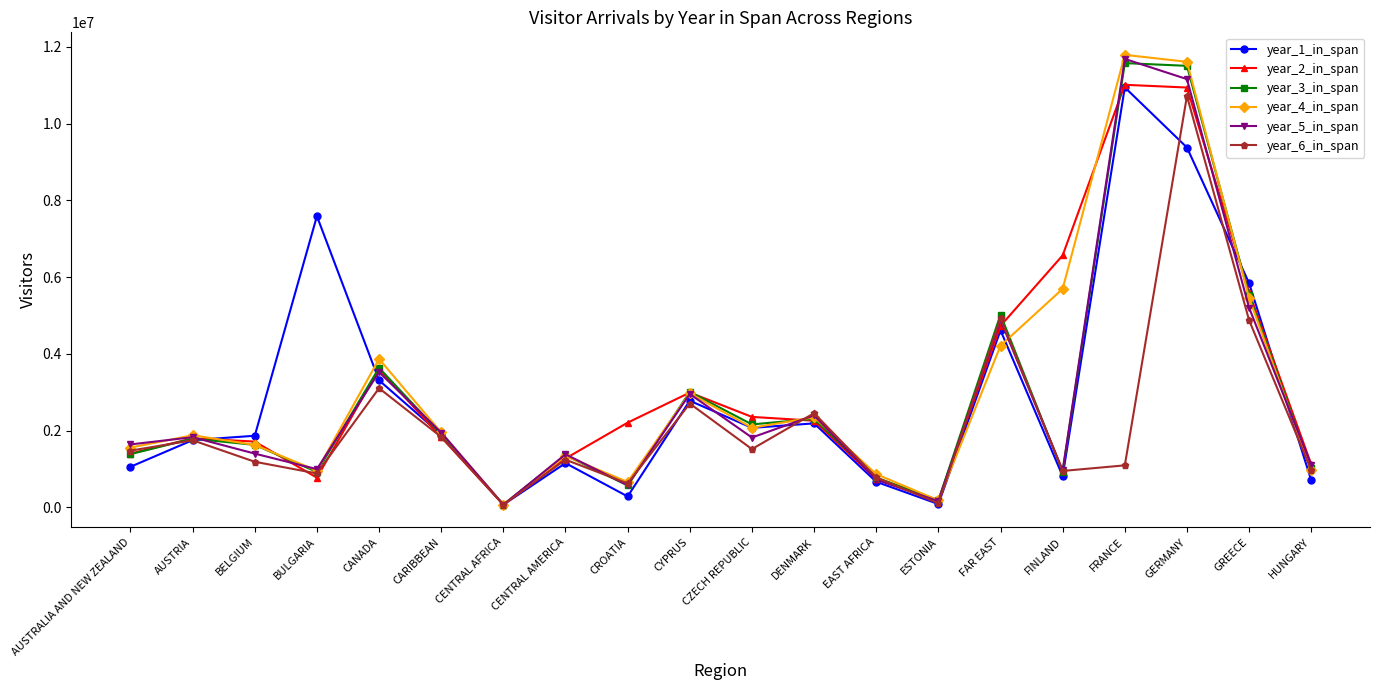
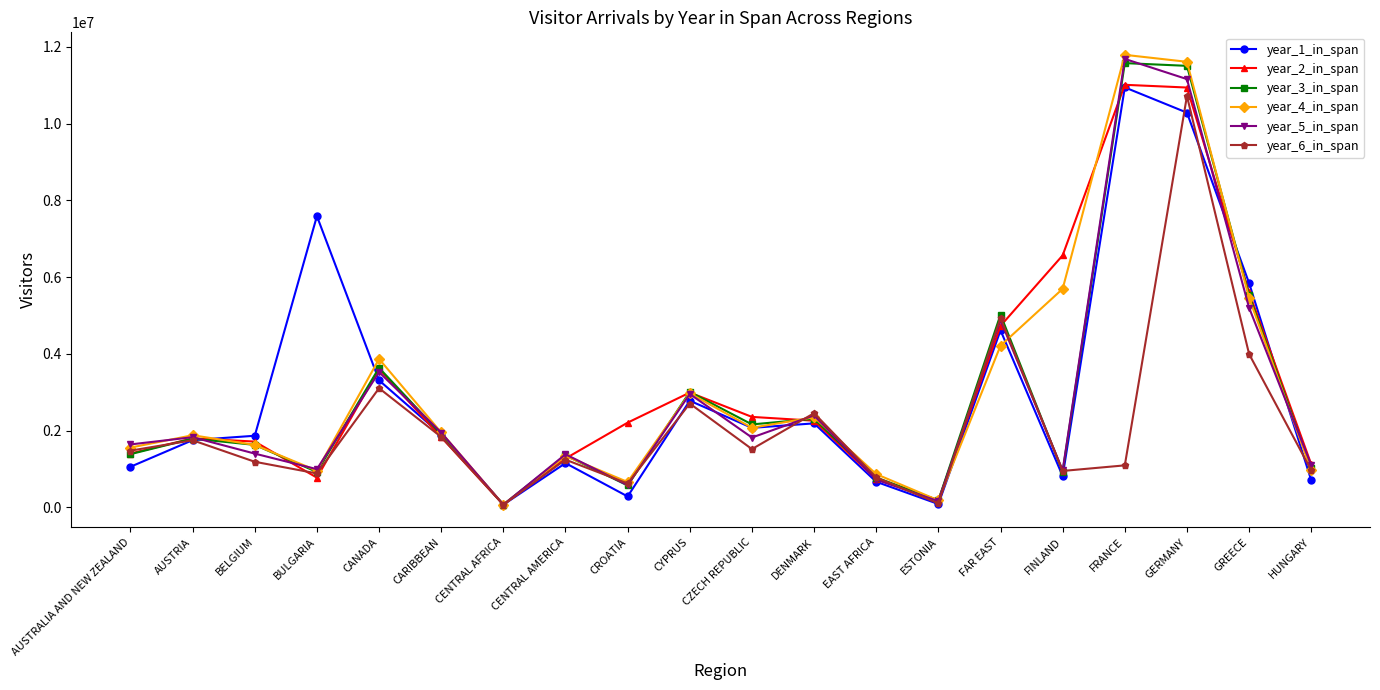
year_1_in_span, GERMANY: 9400000 -> 10300000
year_6_in_span, GREECE: 4900000 -> 4000000
